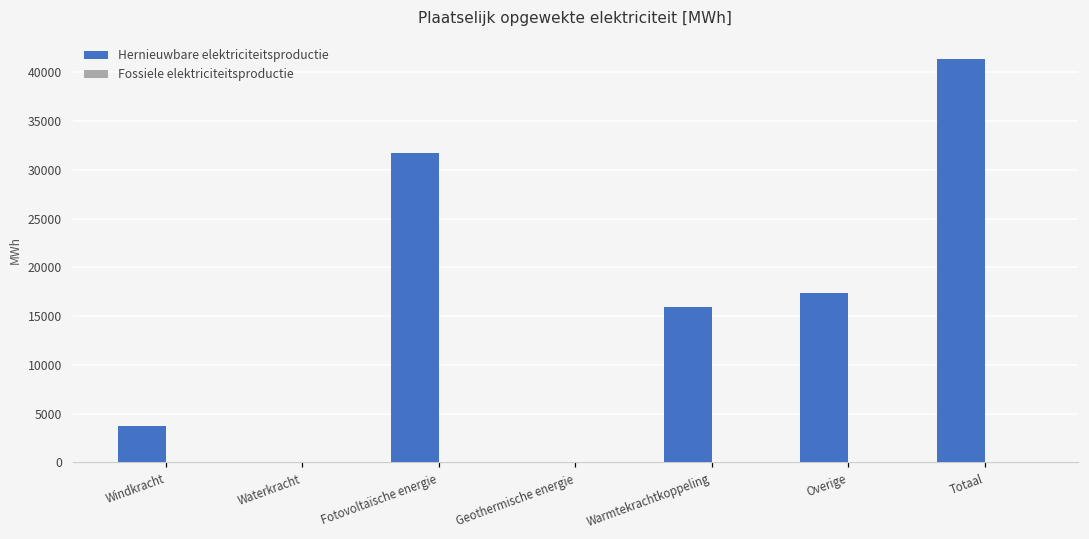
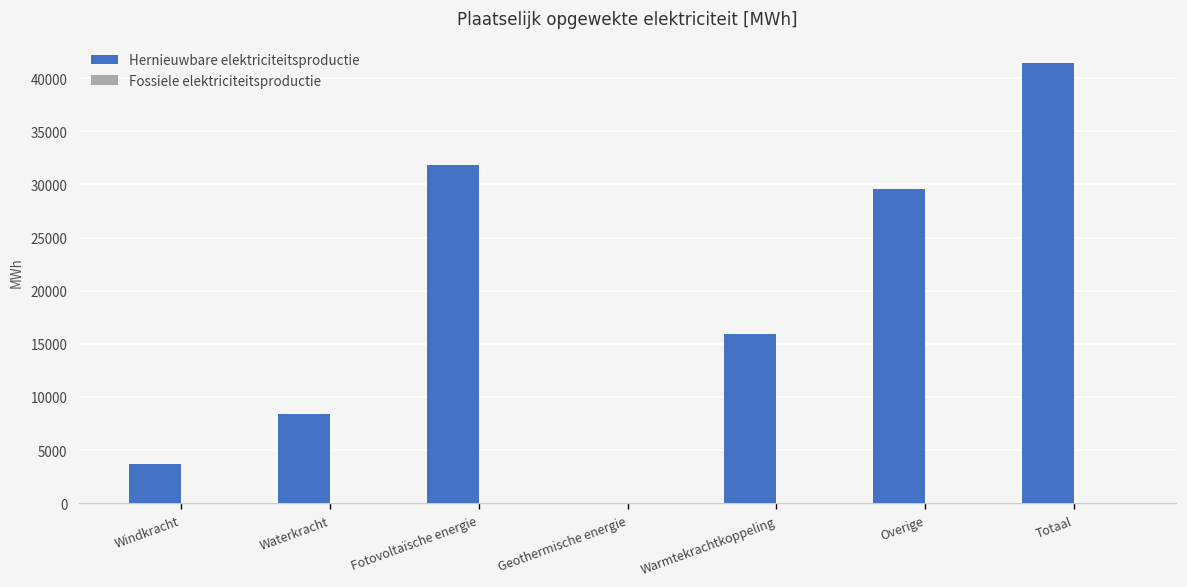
Hernieuwbare elektriciteitsproductie, Waterkracht: 0 -> 8000
Hernieuwbare elektriciteitsproductie, Overige: 17000 -> 30000
